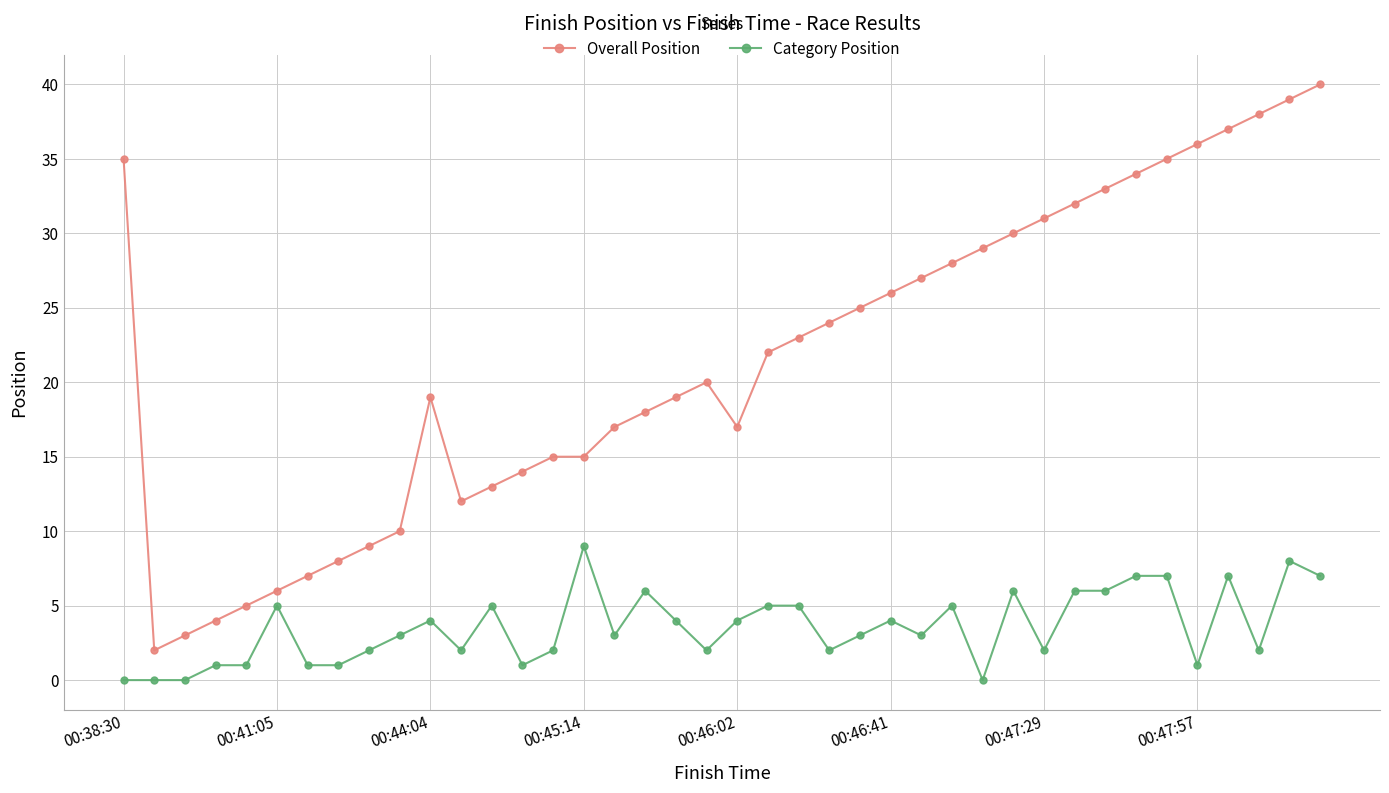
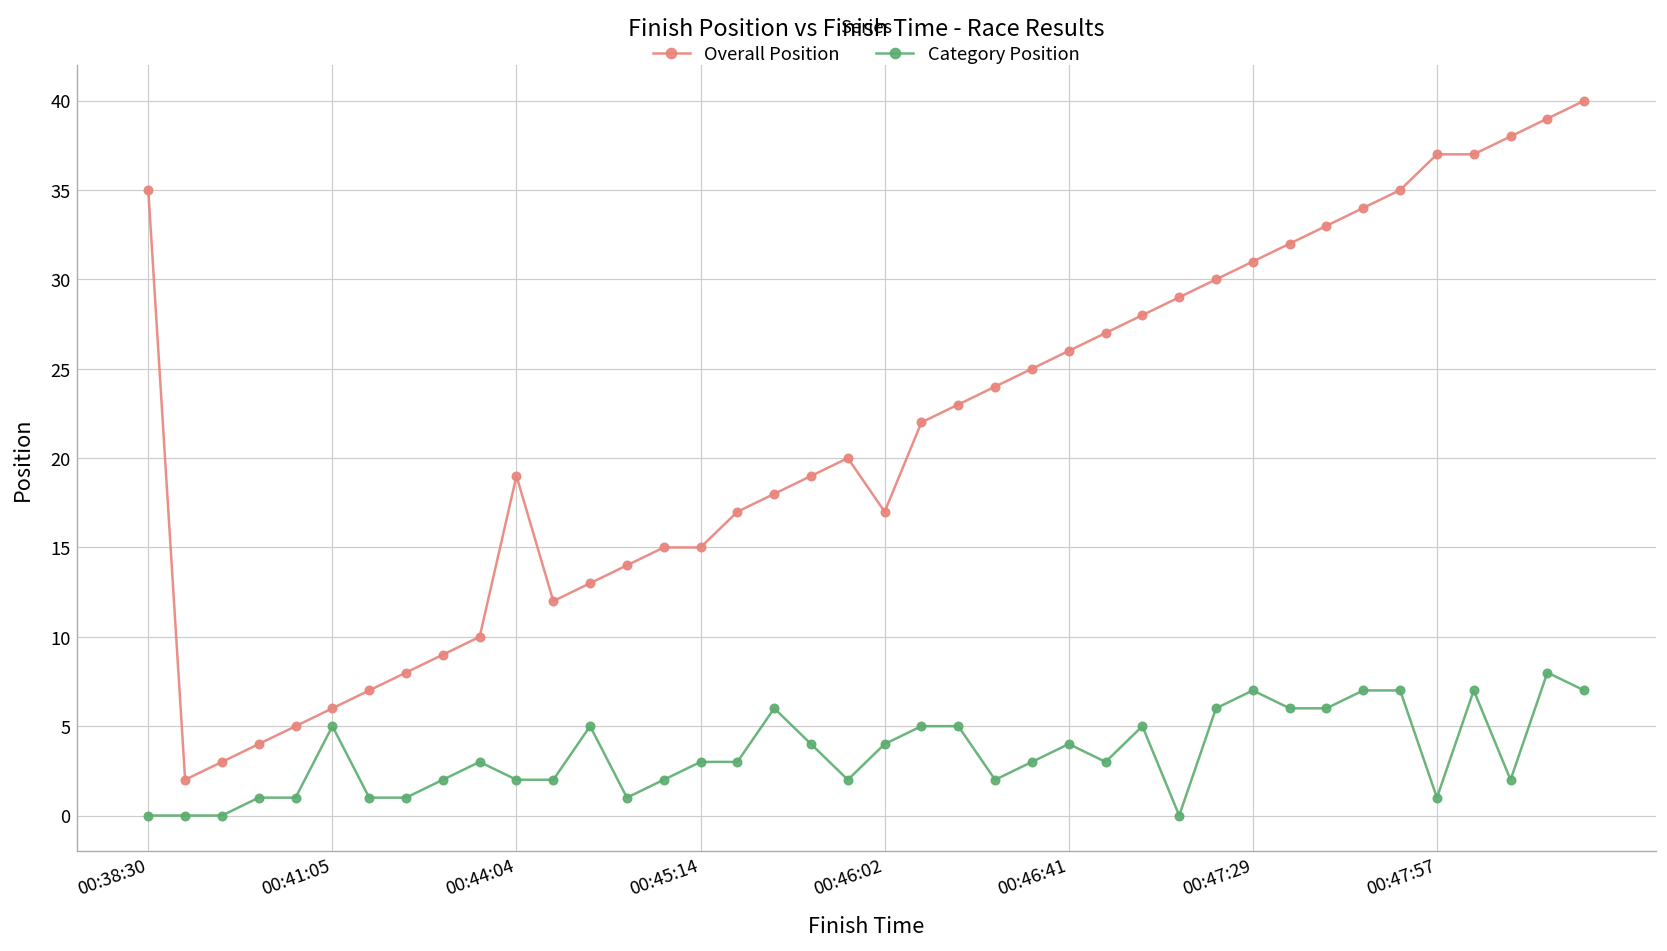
Category Position, 00:44:04: 4 -> 2
Category Position, 00:45:14: 9 -> 3
Category Position, 00:47:29: 2 -> 7
Overall Position, 00:47:57: 36 -> 37
